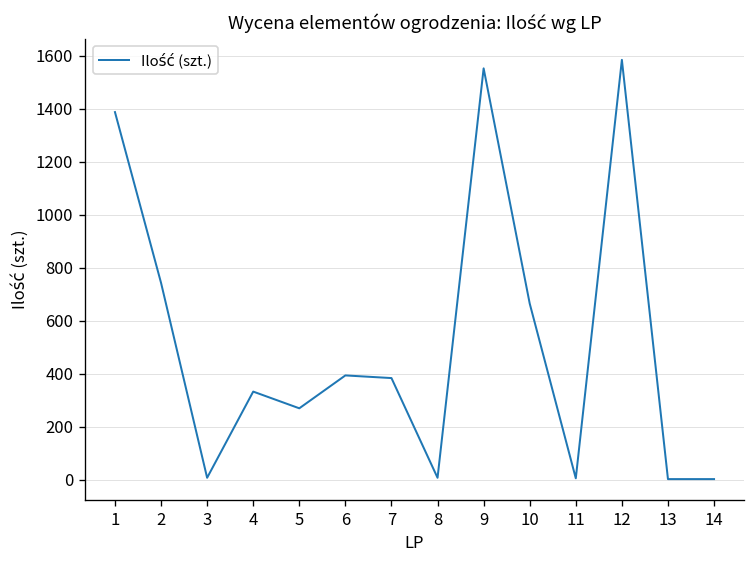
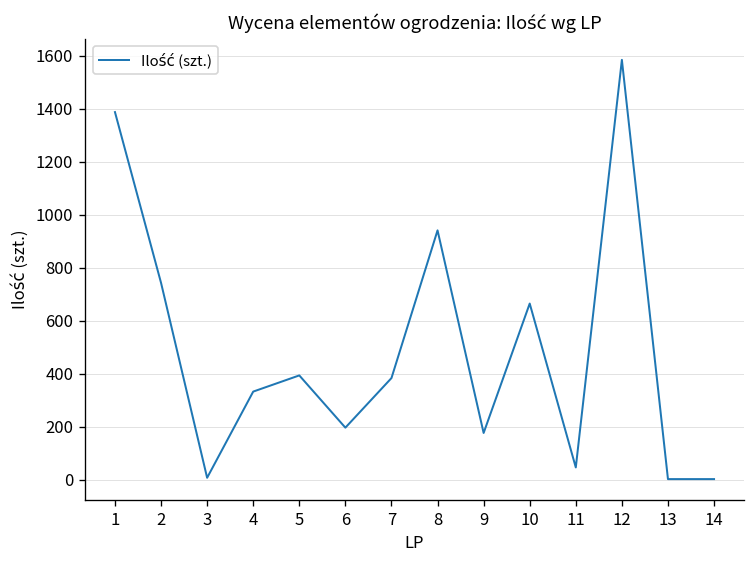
5: 270 -> 390
6: 390 -> 200
8: 10 -> 940
9: 1550 -> 180
11: 10 -> 50
